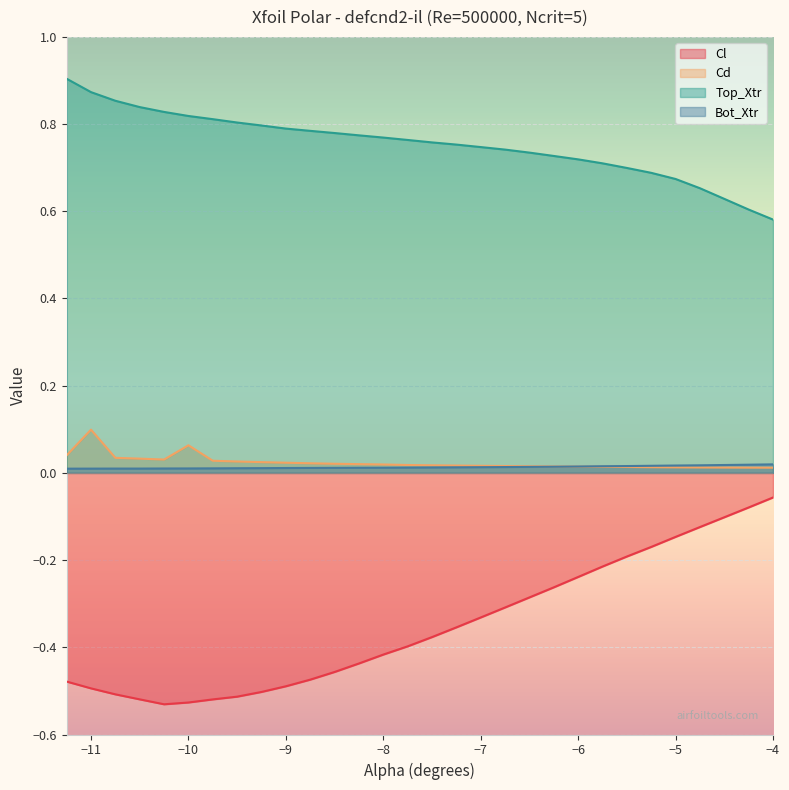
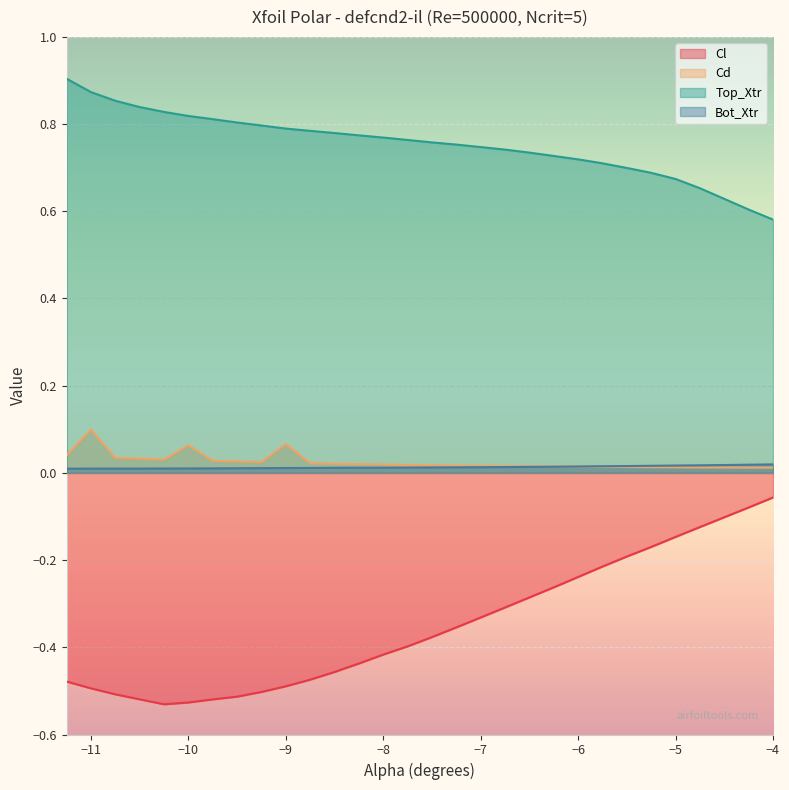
Cd, −9: 0.02 -> 0.07
